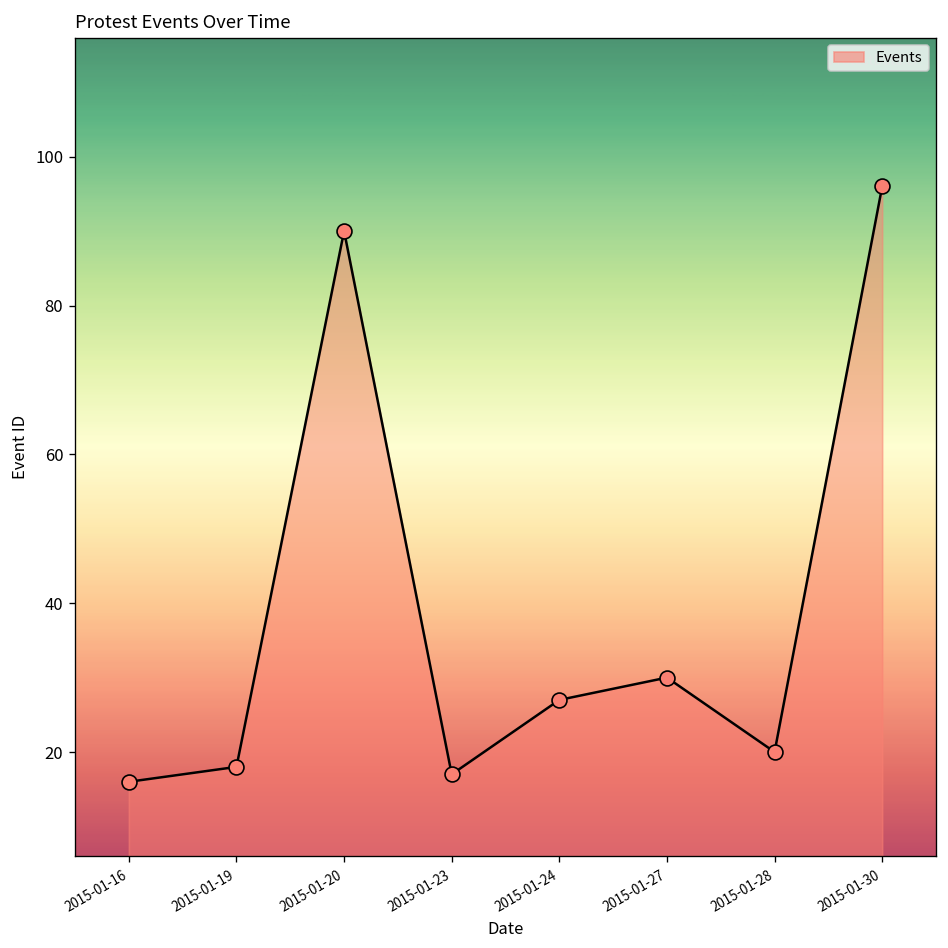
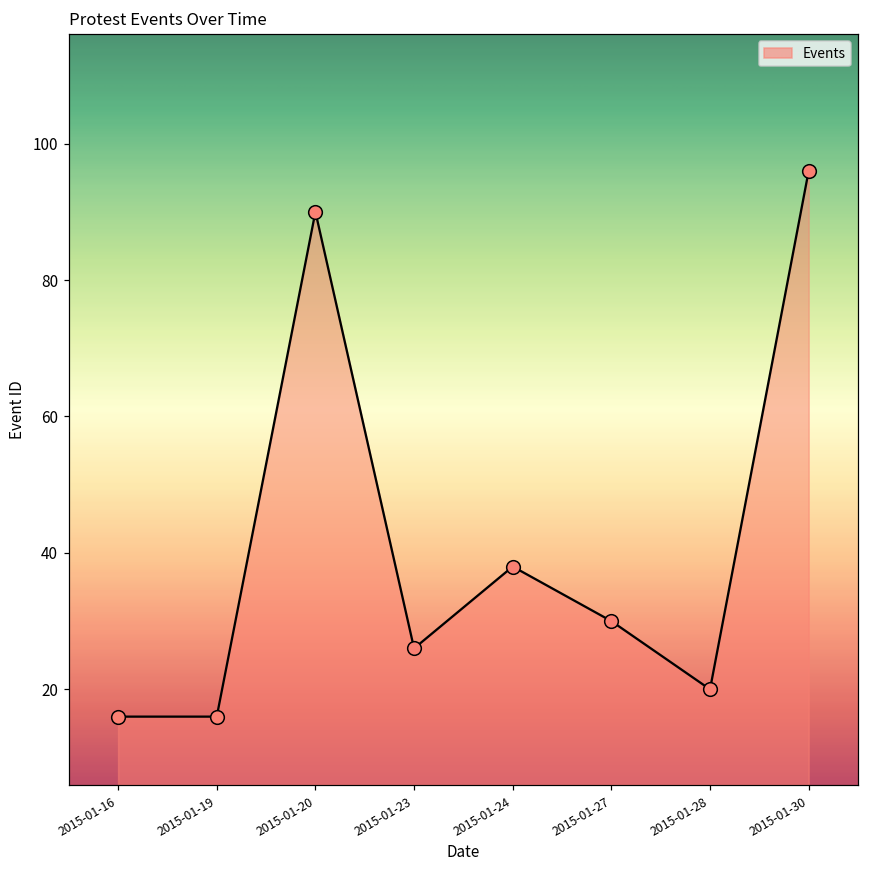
2015-01-19: 18 -> 16
2015-01-23: 17 -> 26
2015-01-24: 27 -> 38
